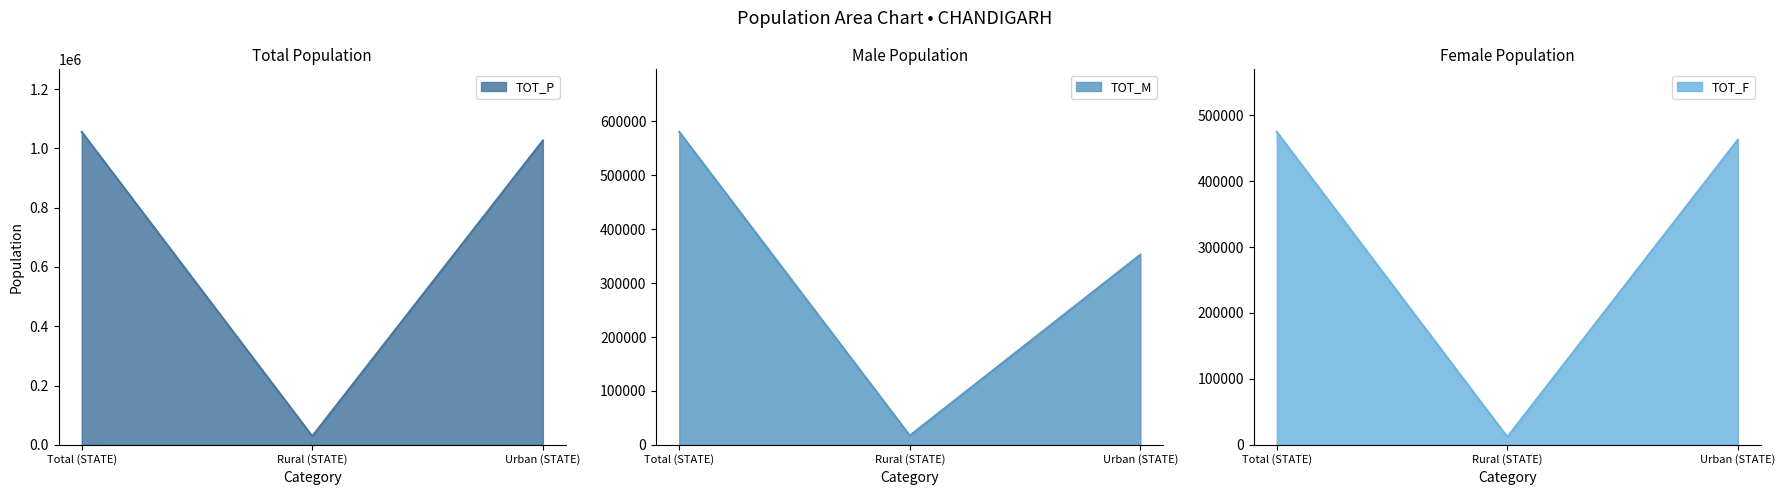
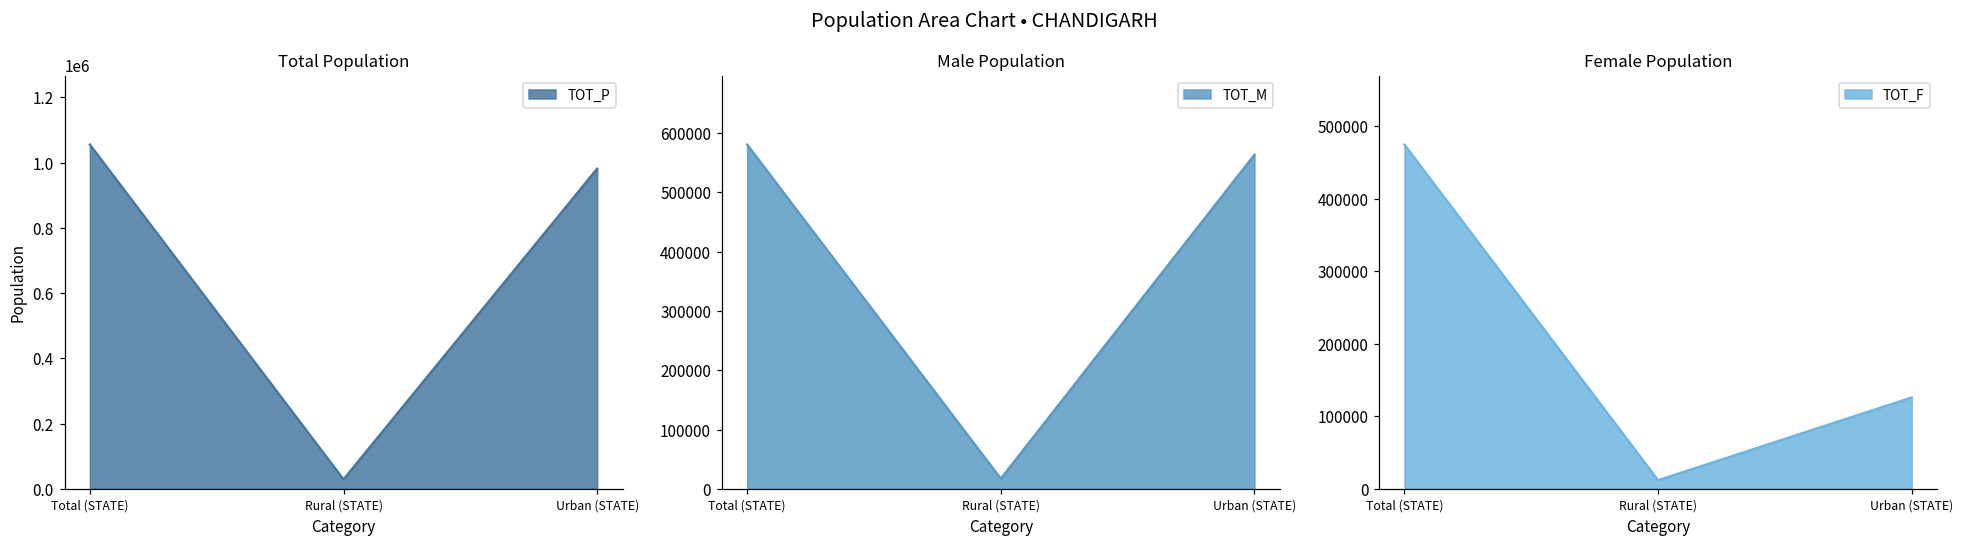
Total Population, Urban (STATE): 1030000 -> 980000
Male Population, Urban (STATE): 350000 -> 560000
Female Population, Urban (STATE): 460000 -> 130000
